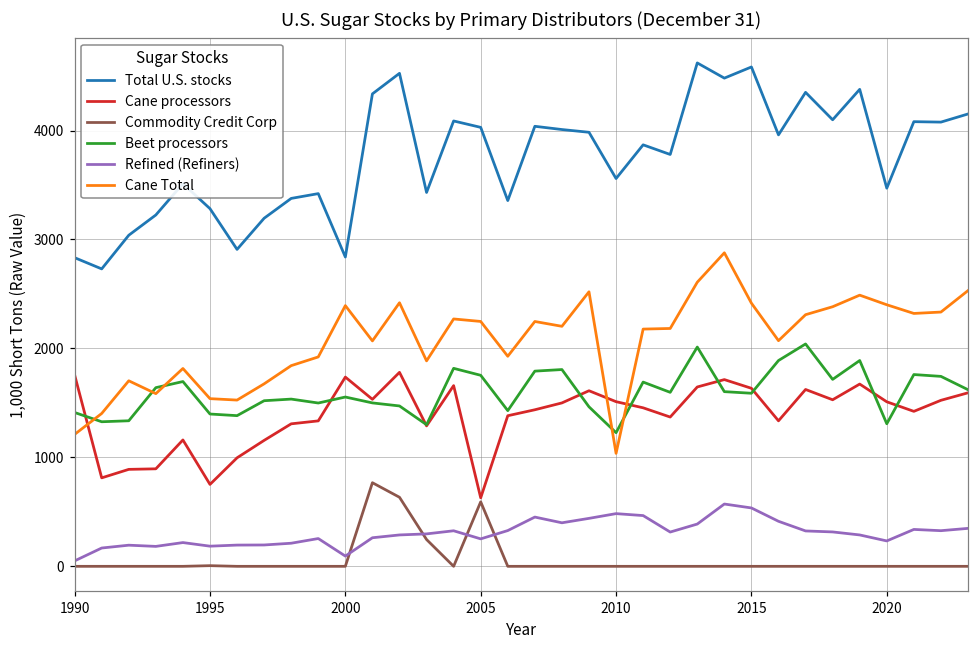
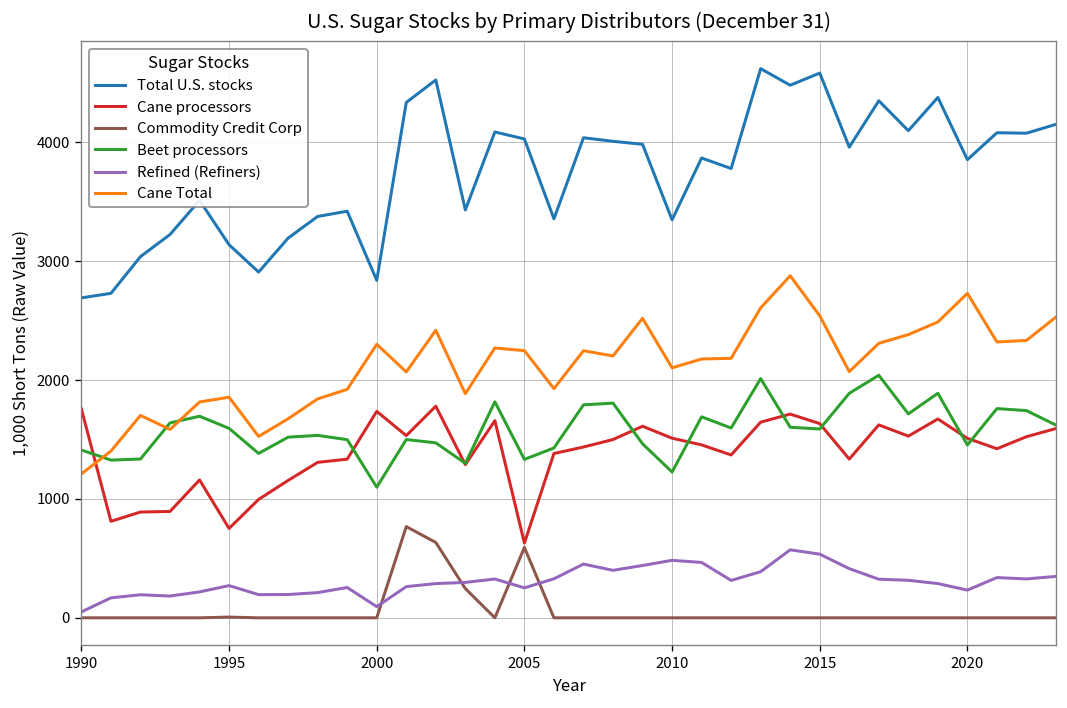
Total U.S. stocks, 1990: 2800 -> 2700
Total U.S. stocks, 1995: 3300 -> 3100
Beet processors, 1995: 1400 -> 1600
Refined (Refiners), 1995: 200 -> 300
Cane Total, 1995: 1500 -> 1900
Beet processors, 2000: 1600 -> 1100
Cane Total, 2000: 2400 -> 2300
Beet processors, 2005: 1800 -> 1300
Total U.S. stocks, 2010: 3600 -> 3300
Cane Total, 2010: 1000 -> 2100
Cane Total, 2015: 2400 -> 2500
Total U.S. stocks, 2020: 3500 -> 3900
Beet processors, 2020: 1300 -> 1500
Cane Total, 2020: 2400 -> 2700
